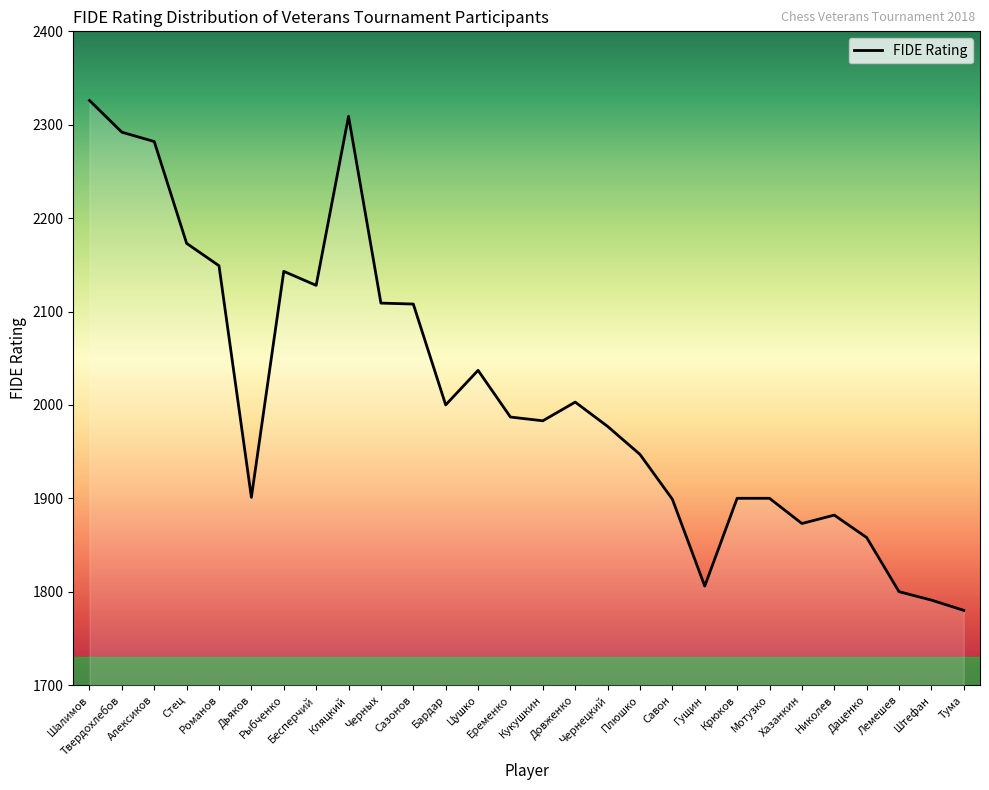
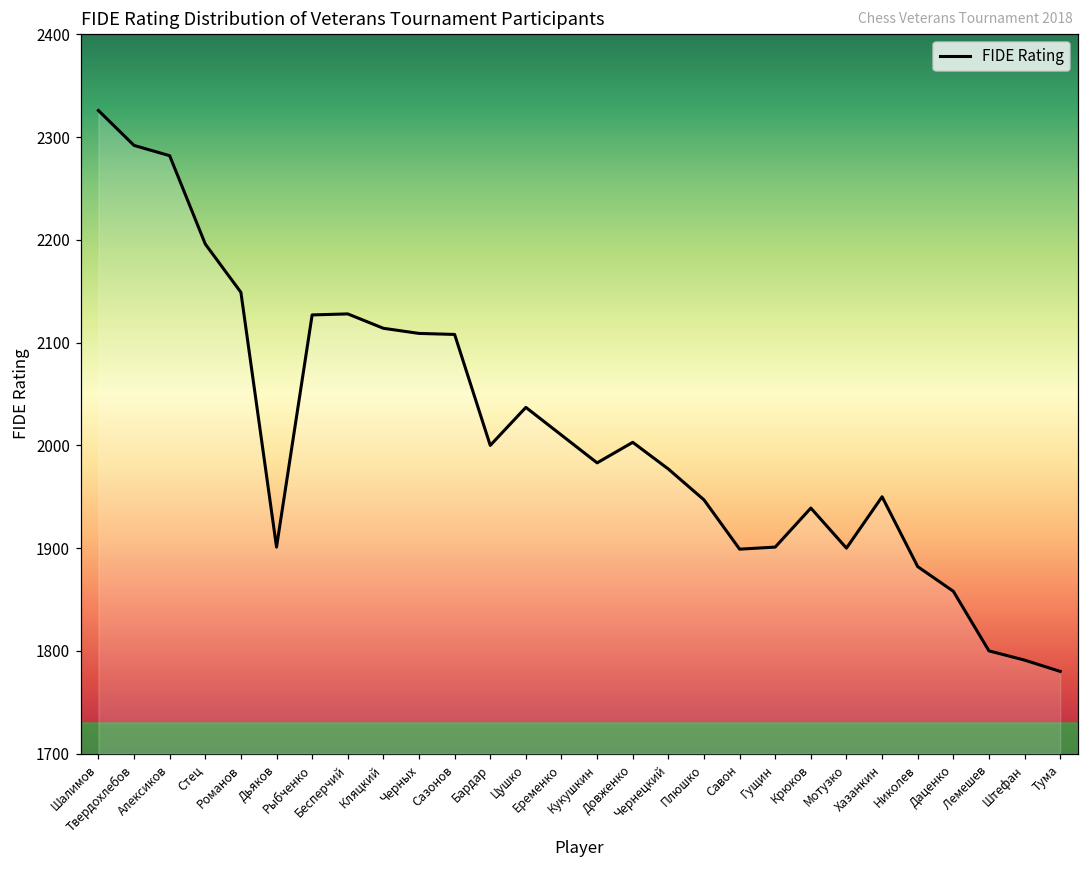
Стец: 2170 -> 2200
Рыбченко: 2140 -> 2130
Кляцкий: 2310 -> 2110
Еременко: 1990 -> 2010
Гущин: 1810 -> 1900
Крюков: 1900 -> 1940
Хазанкин: 1870 -> 1950
